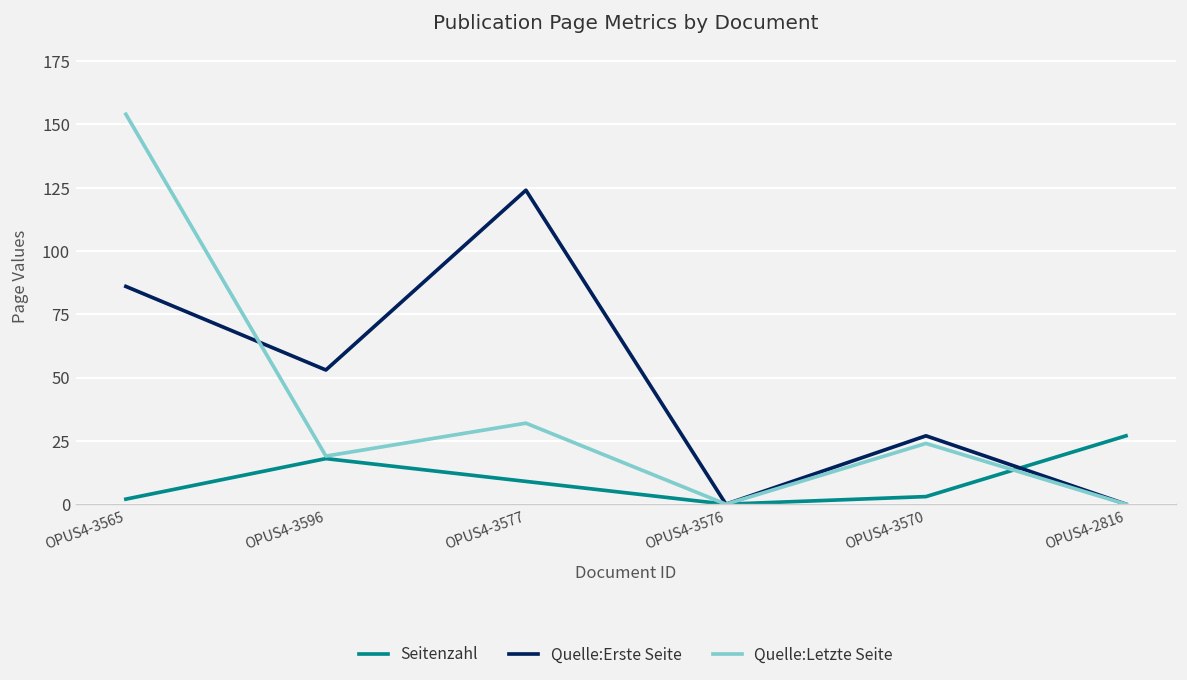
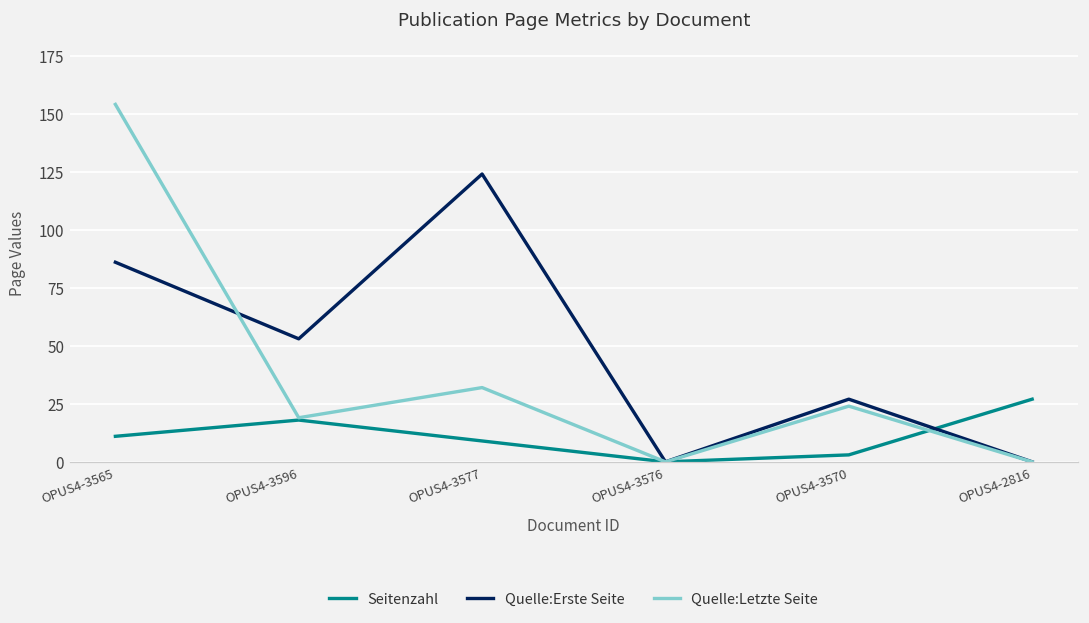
Seitenzahl, OPUS4-3565: 2 -> 11
